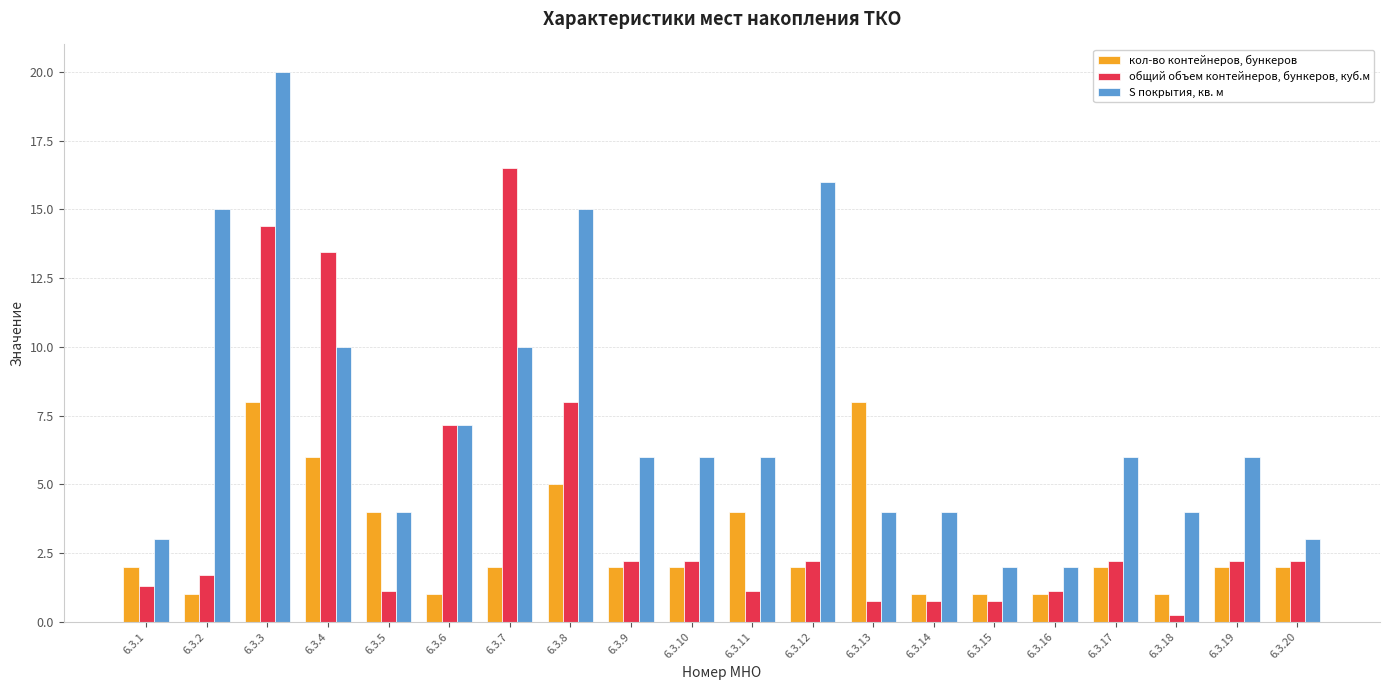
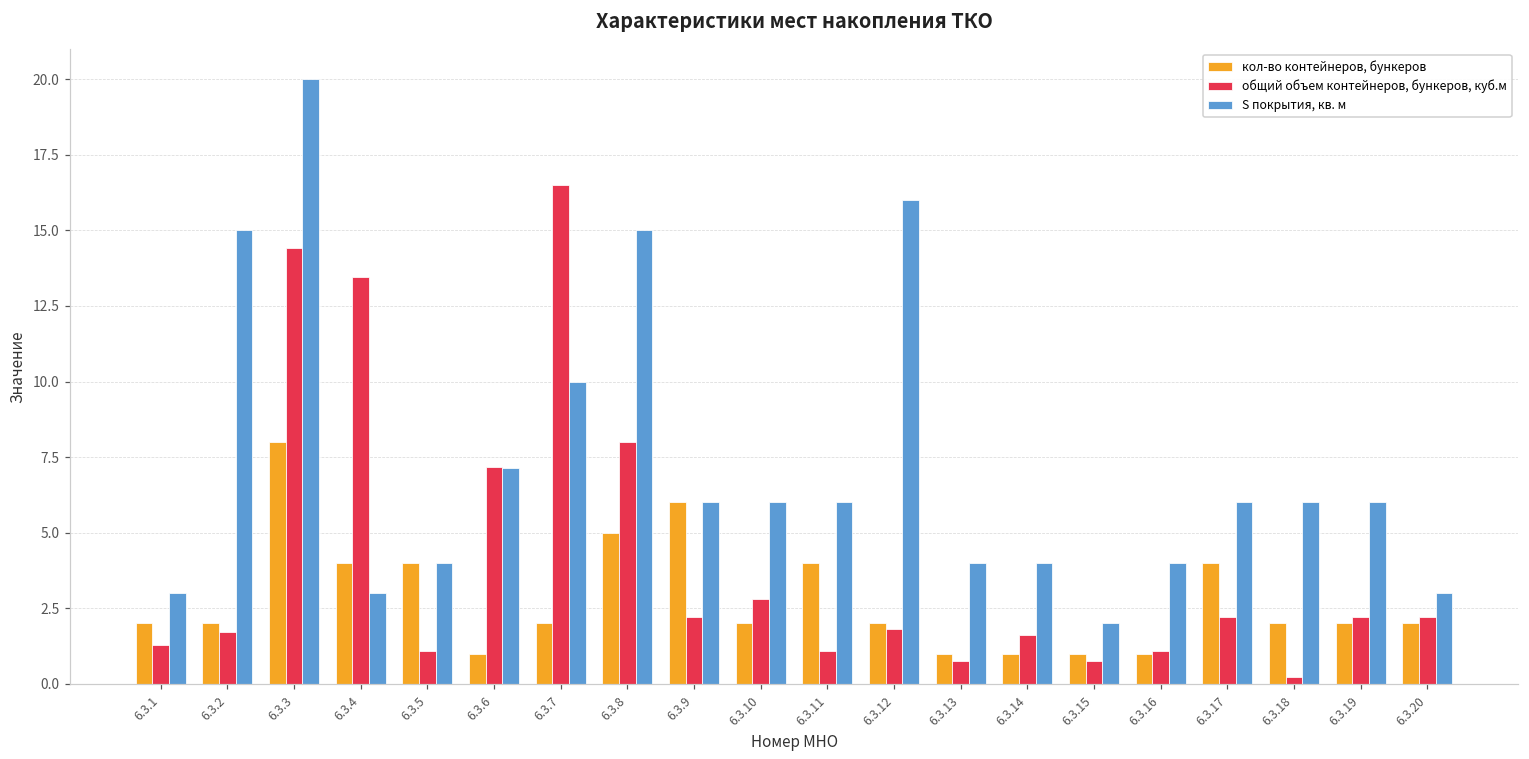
кол-во контейнеров, бункеров, 6.3.2: 1 -> 2
кол-во контейнеров, бункеров, 6.3.4: 6 -> 4
S покрытия, кв. м, 6.3.4: 10 -> 3
кол-во контейнеров, бункеров, 6.3.9: 2 -> 6
общий объем контейнеров, бункеров, куб.м, 6.3.10: 2.2 -> 2.8
общий объем контейнеров, бункеров, куб.м, 6.3.12: 2.2 -> 1.8
кол-во контейнеров, бункеров, 6.3.13: 8 -> 1
общий объем контейнеров, бункеров, куб.м, 6.3.14: 0.8 -> 1.6
S покрытия, кв. м, 6.3.16: 2 -> 4
кол-во контейнеров, бункеров, 6.3.17: 2 -> 4
кол-во контейнеров, бункеров, 6.3.18: 1 -> 2
S покрытия, кв. м, 6.3.18: 4 -> 6
